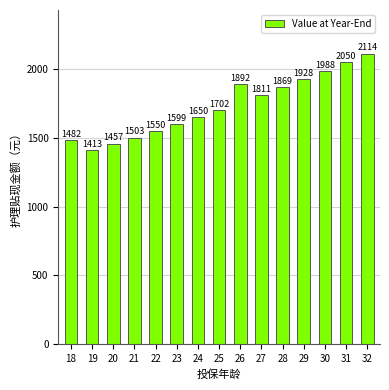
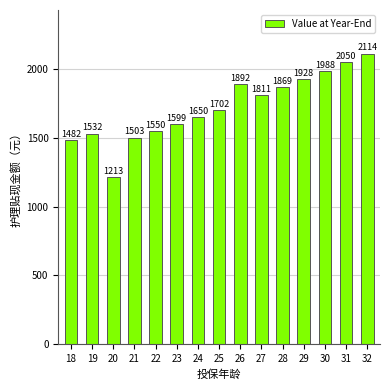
19: 1413 -> 1532
20: 1457 -> 1213
